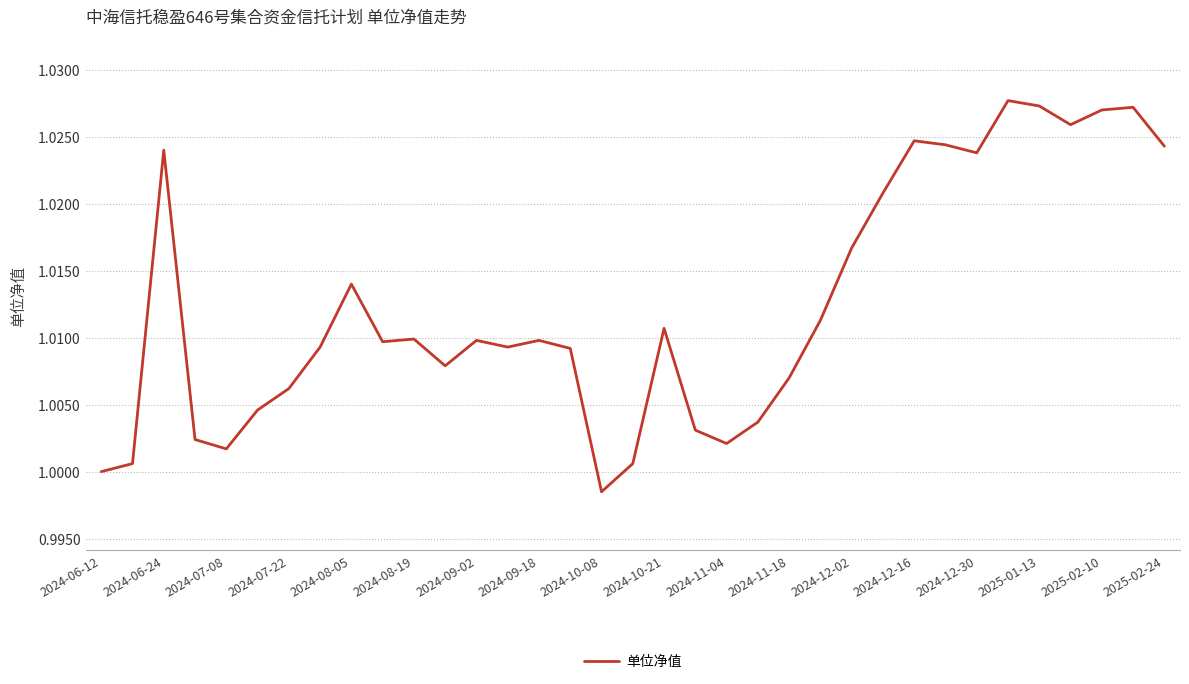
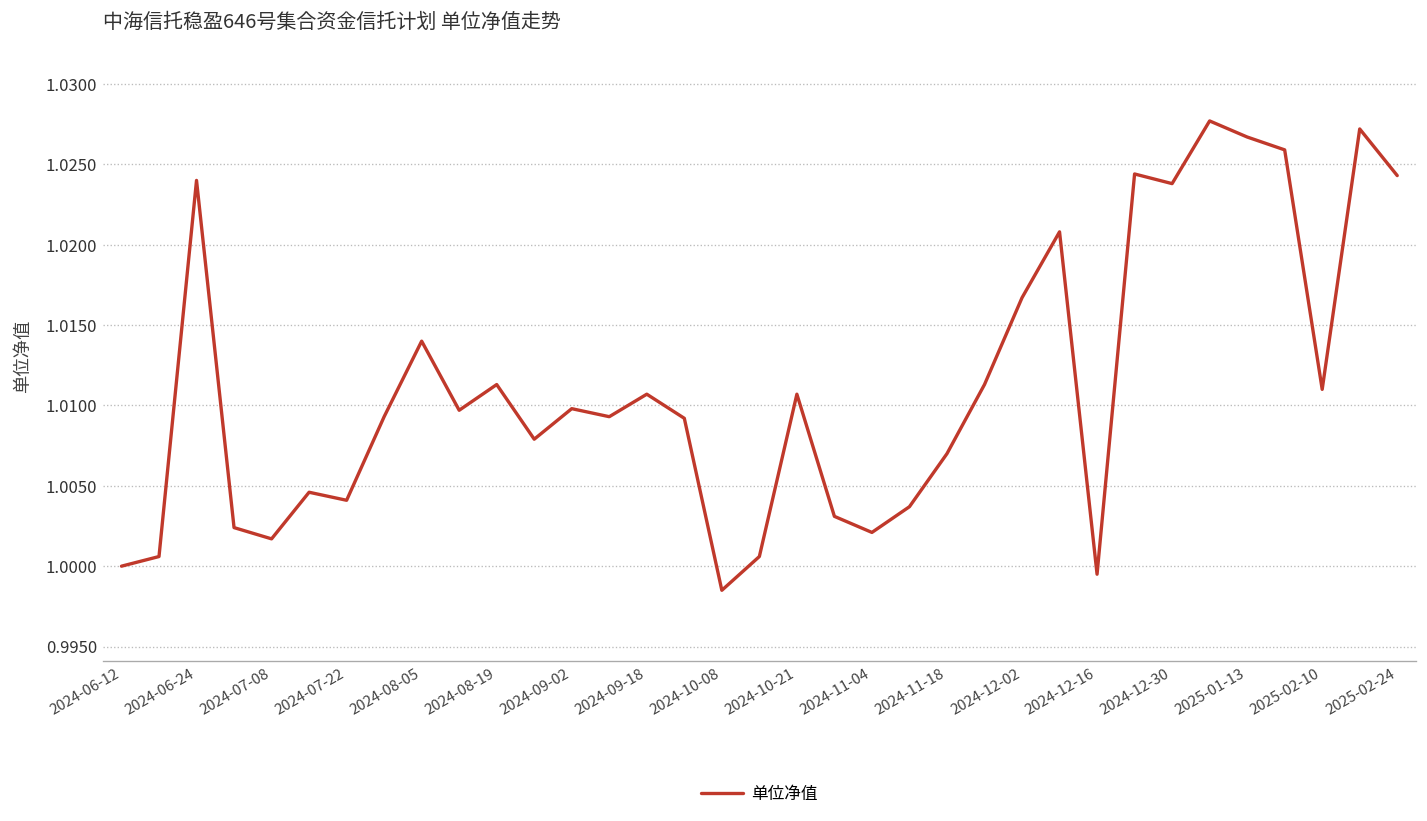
2024-07-22: 1.0062 -> 1.0041
2024-08-19: 1.0099 -> 1.0113
2024-09-18: 1.0098 -> 1.0107
2024-12-16: 1.0247 -> 0.9995
2025-01-13: 1.0273 -> 1.0267
2025-02-10: 1.027 -> 1.011
